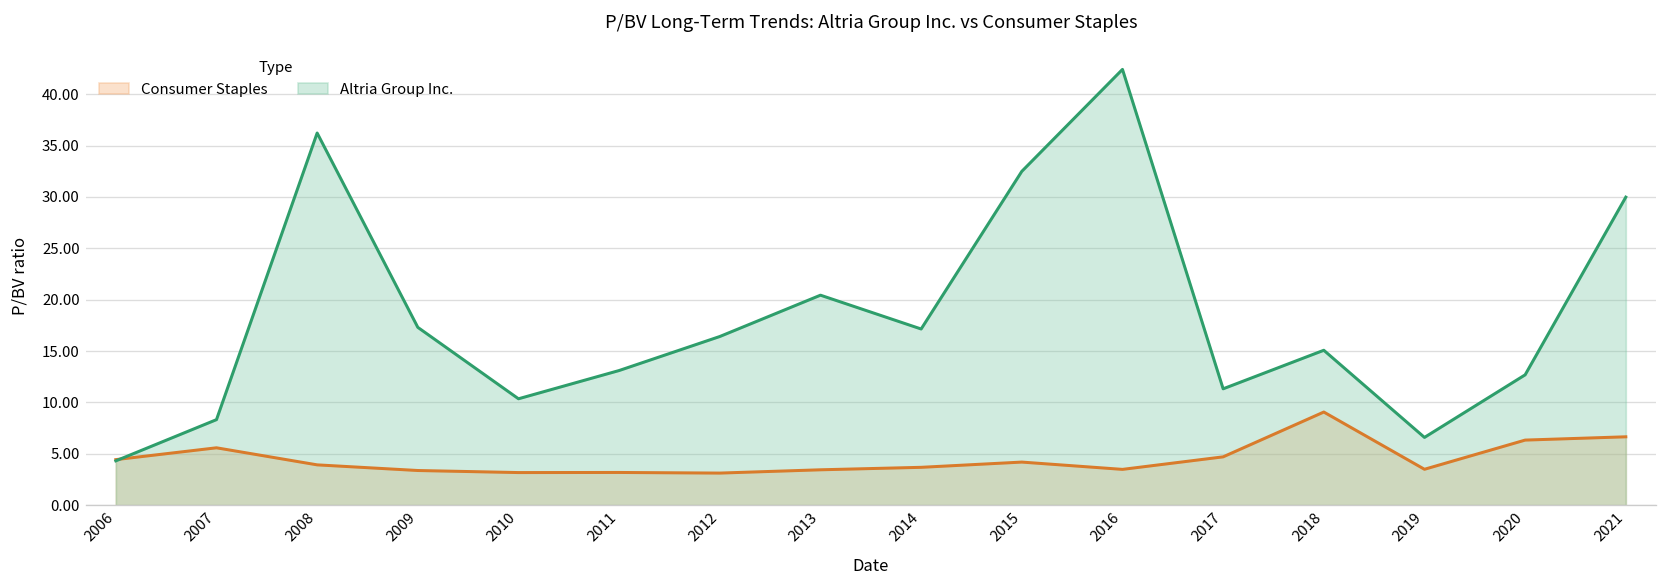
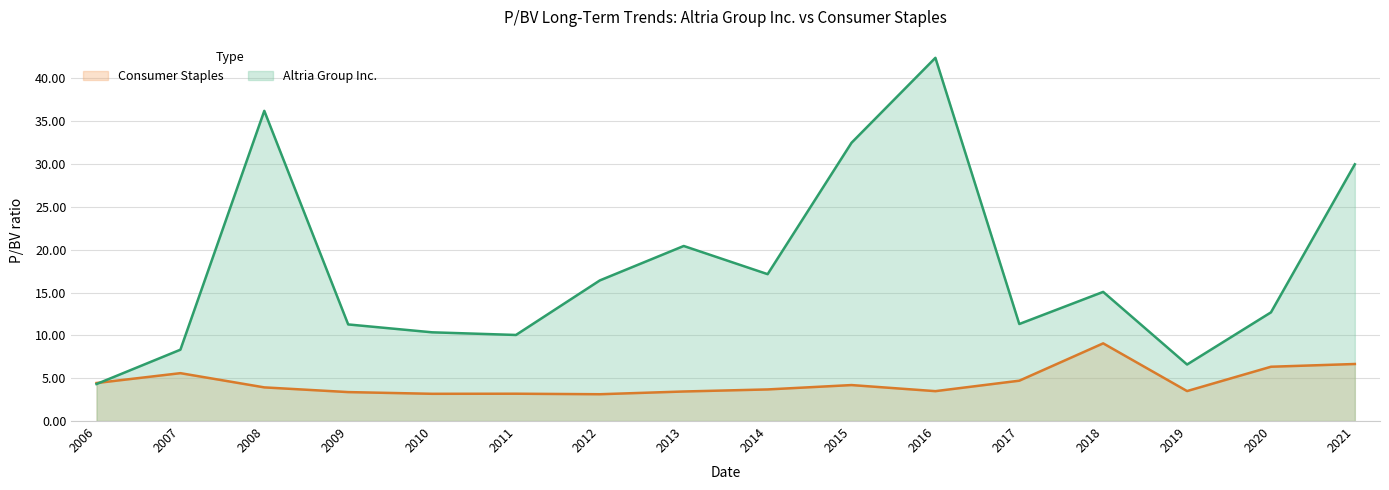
Altria Group Inc., 2009: 17 -> 11
Altria Group Inc., 2011: 13 -> 10
